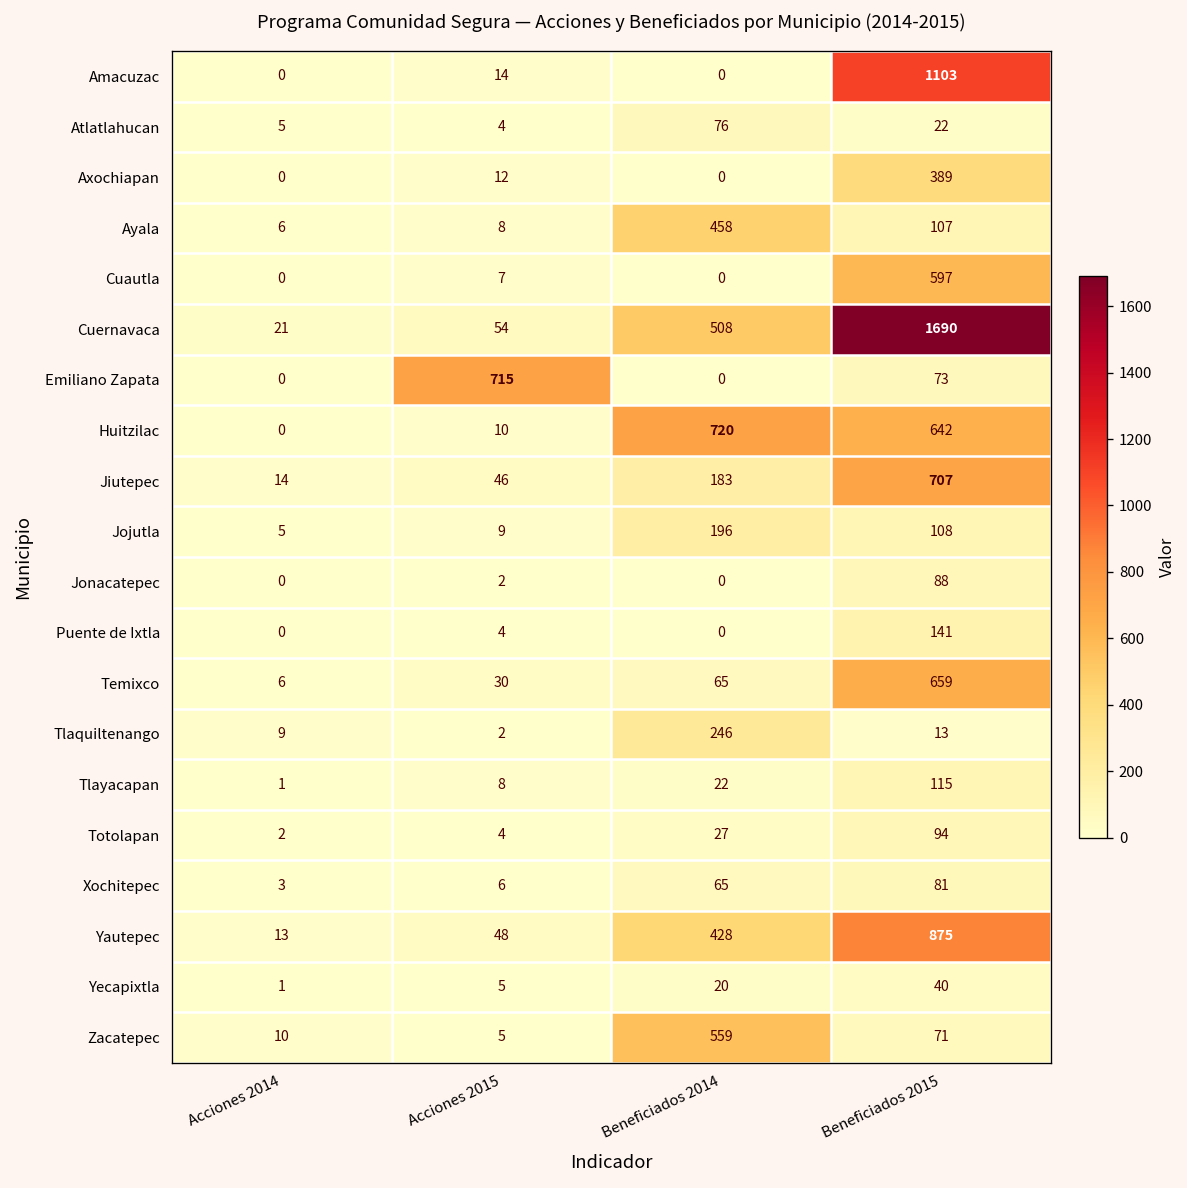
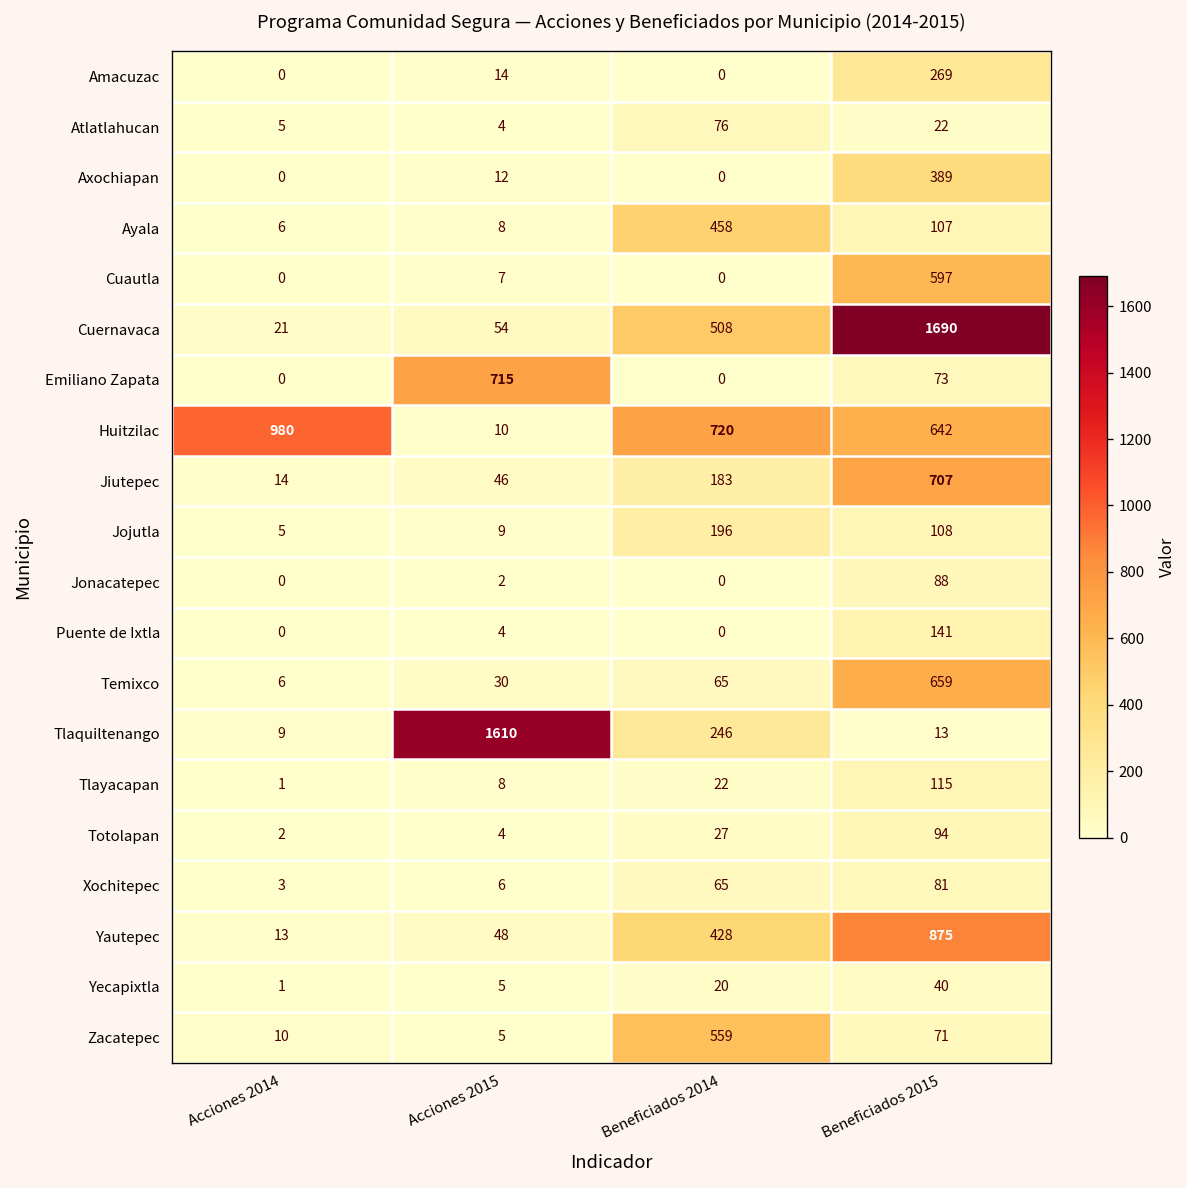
Amacuzac, Beneficiados 2015: 1103 -> 269
Huitzilac, Acciones 2014: 0 -> 980
Tlaquiltenango, Acciones 2015: 2 -> 1610
